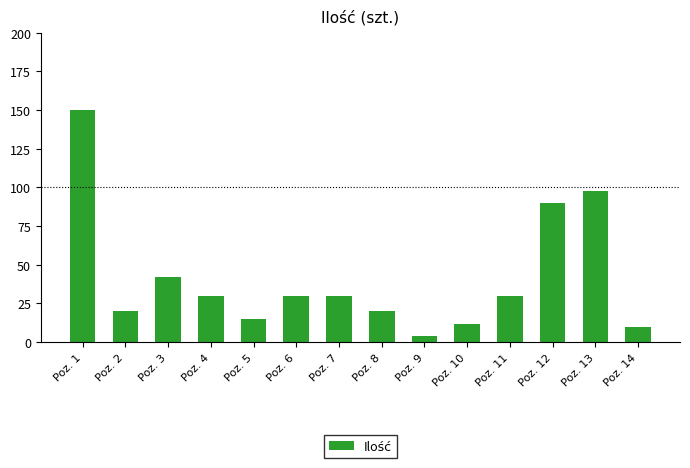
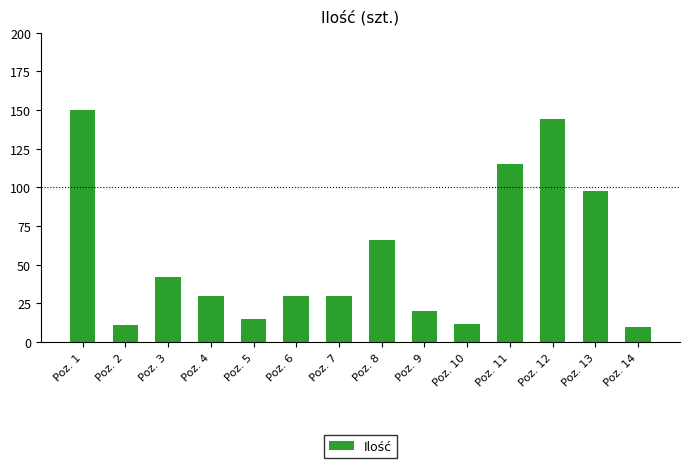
Poz. 2: 20 -> 11
Poz. 8: 20 -> 66
Poz. 9: 4 -> 20
Poz. 11: 30 -> 115
Poz. 12: 90 -> 144
